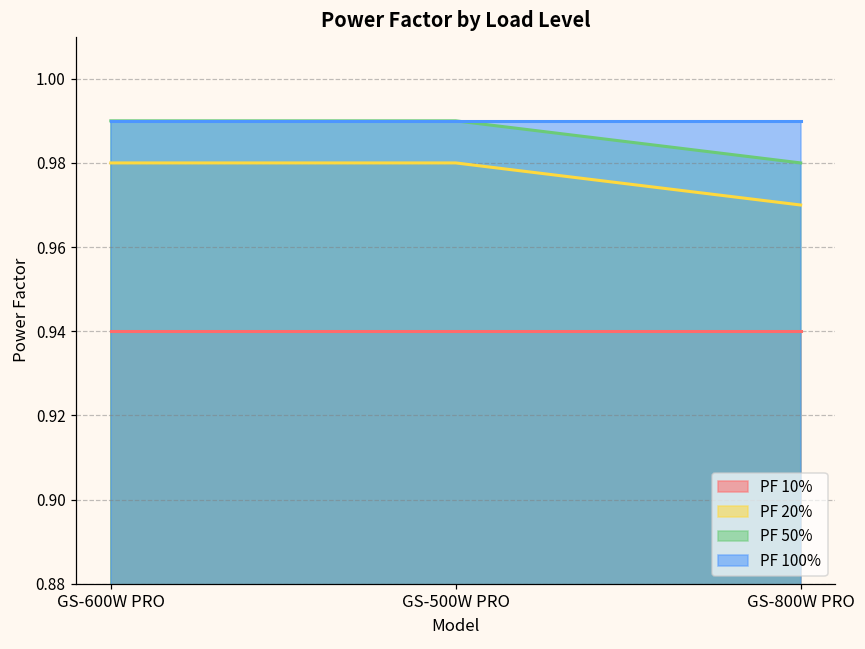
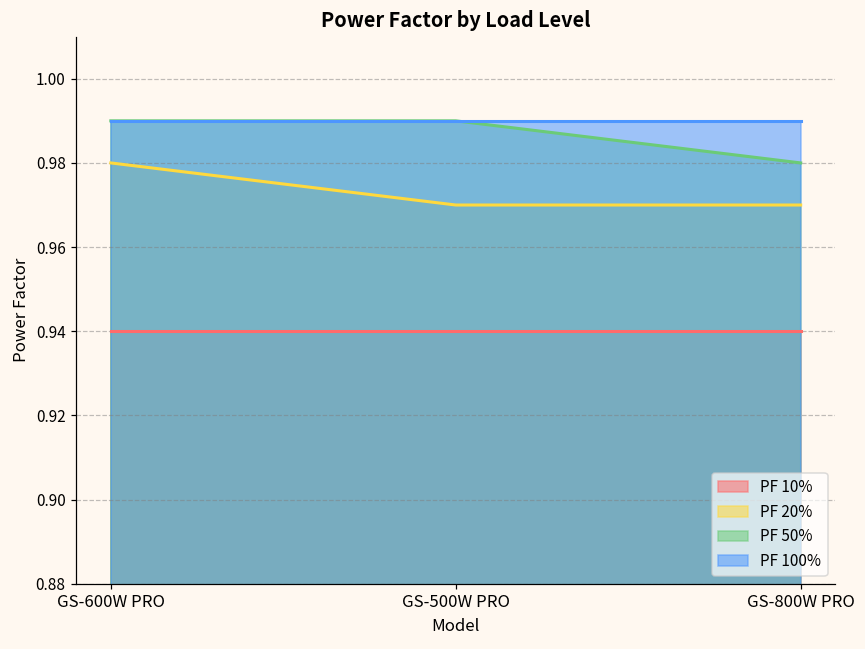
PF 20%, GS-500W PRO: 0.98 -> 0.97
